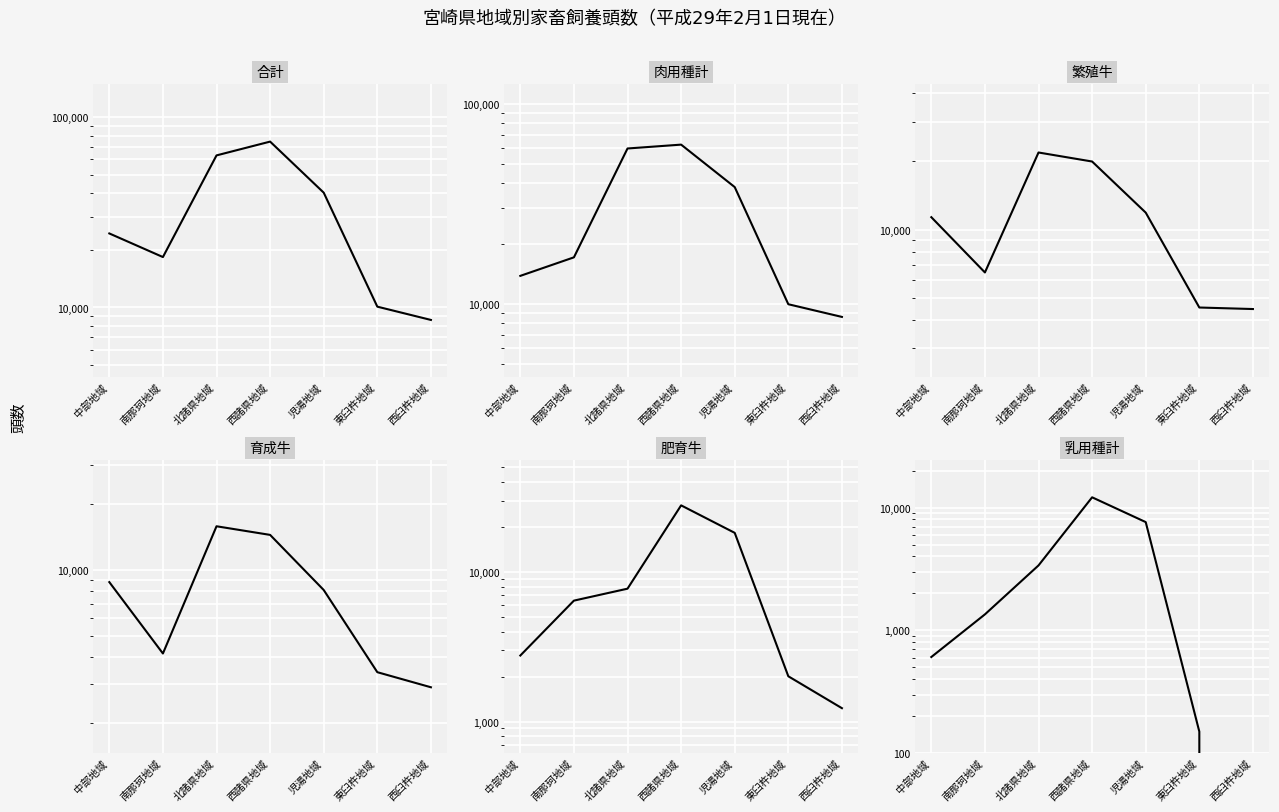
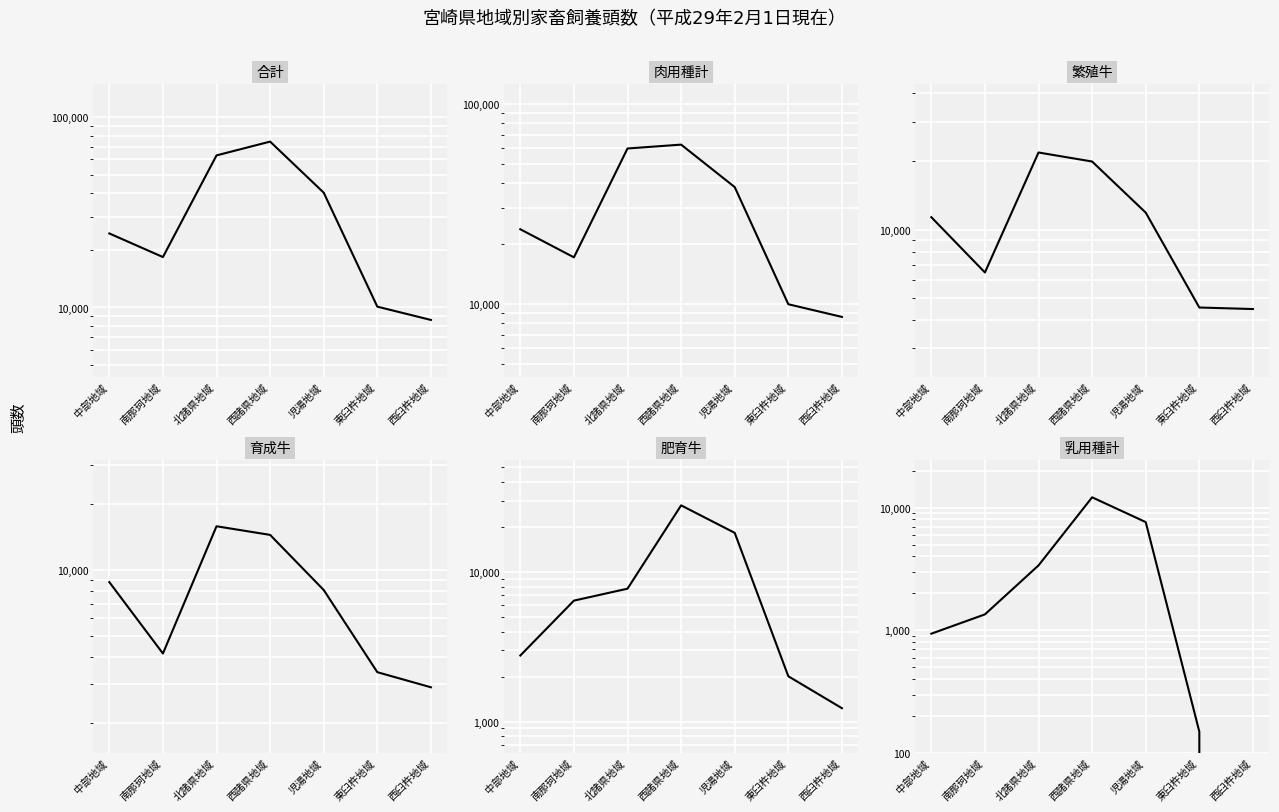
肉用種計, 中部地域: 14,000 -> 24,000
乳用種計, 中部地域: 600 -> 900
